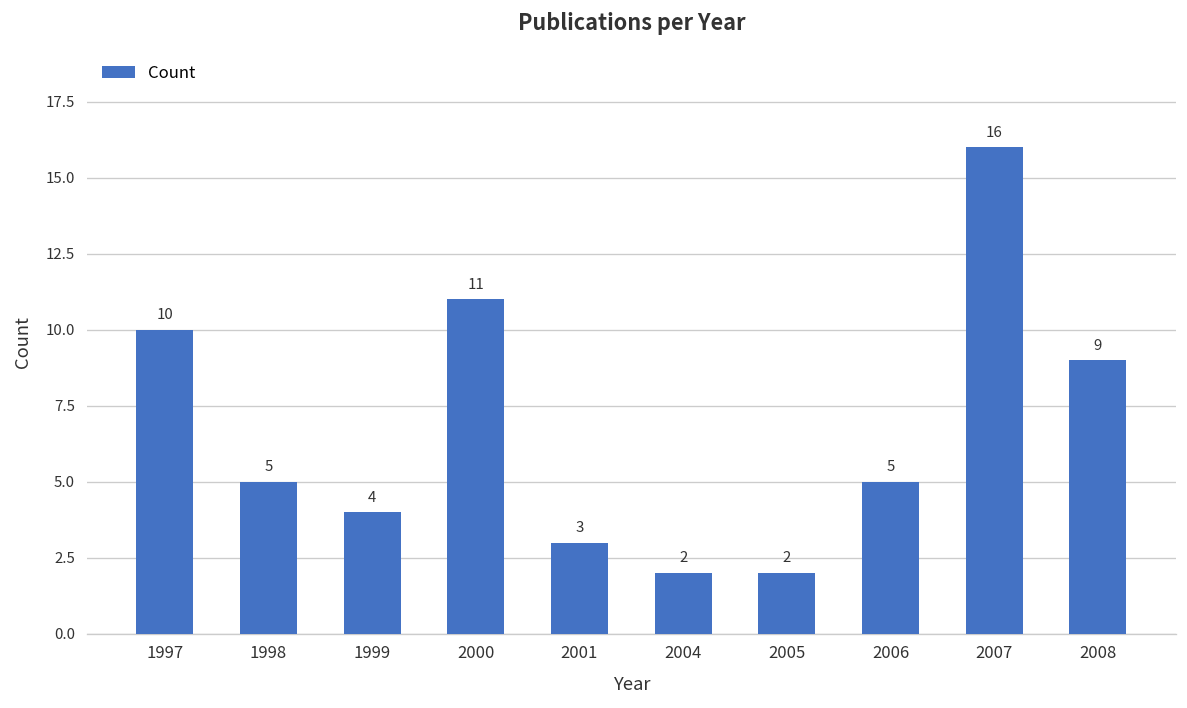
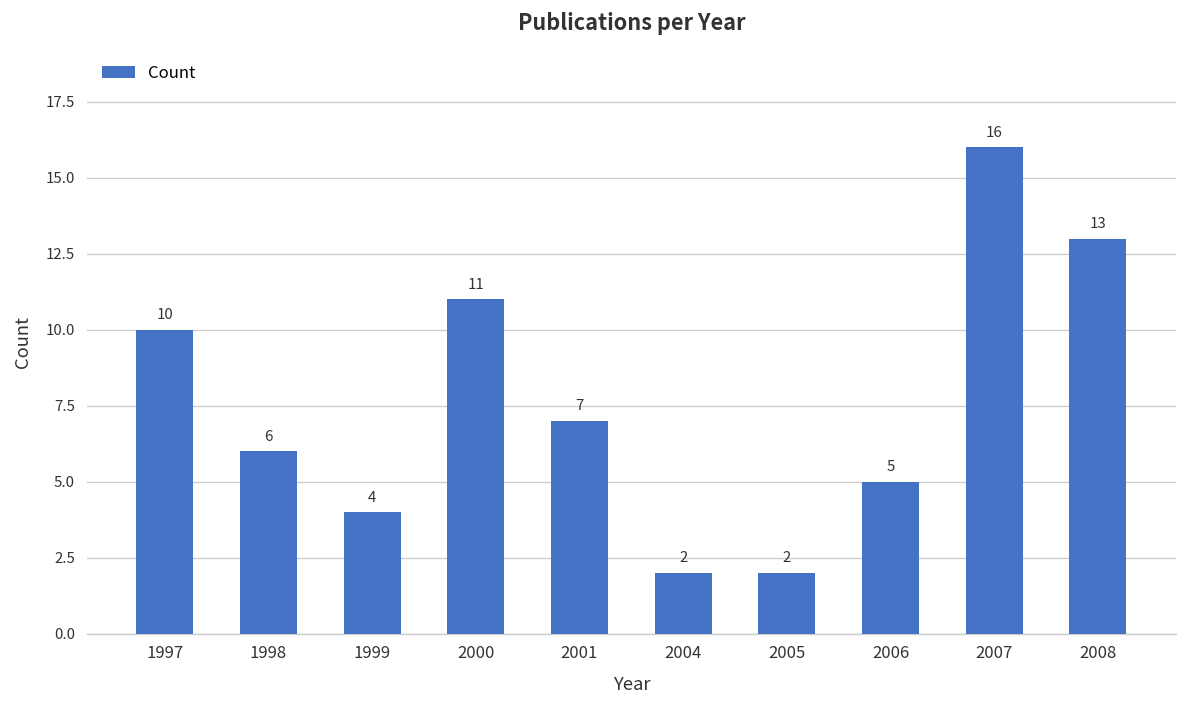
1998: 5 -> 6
2001: 3 -> 7
2008: 9 -> 13
